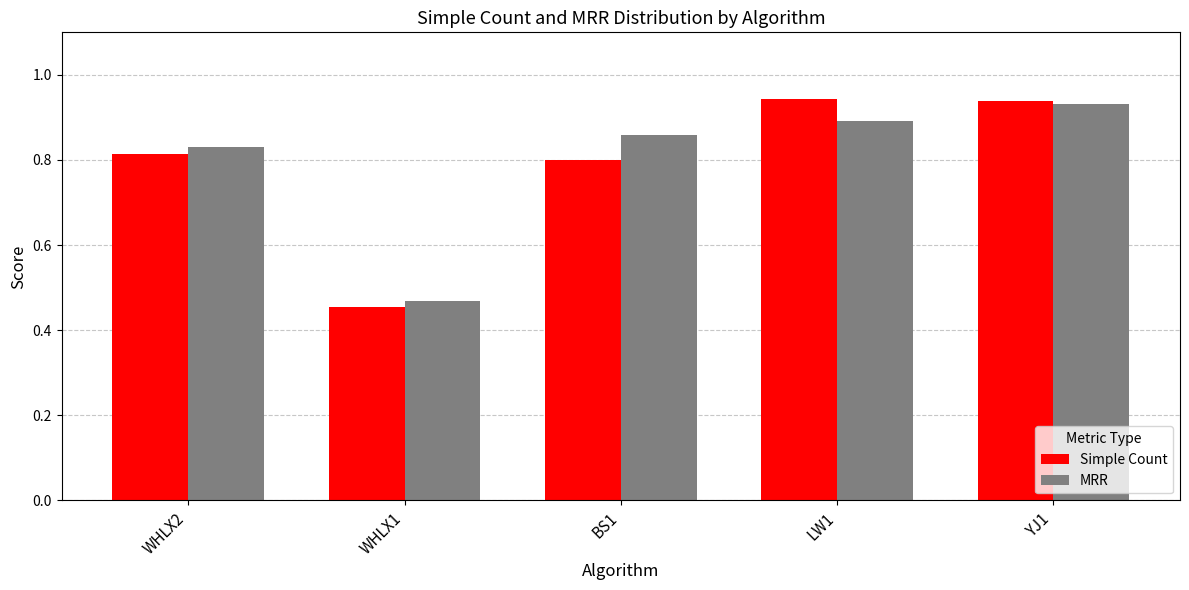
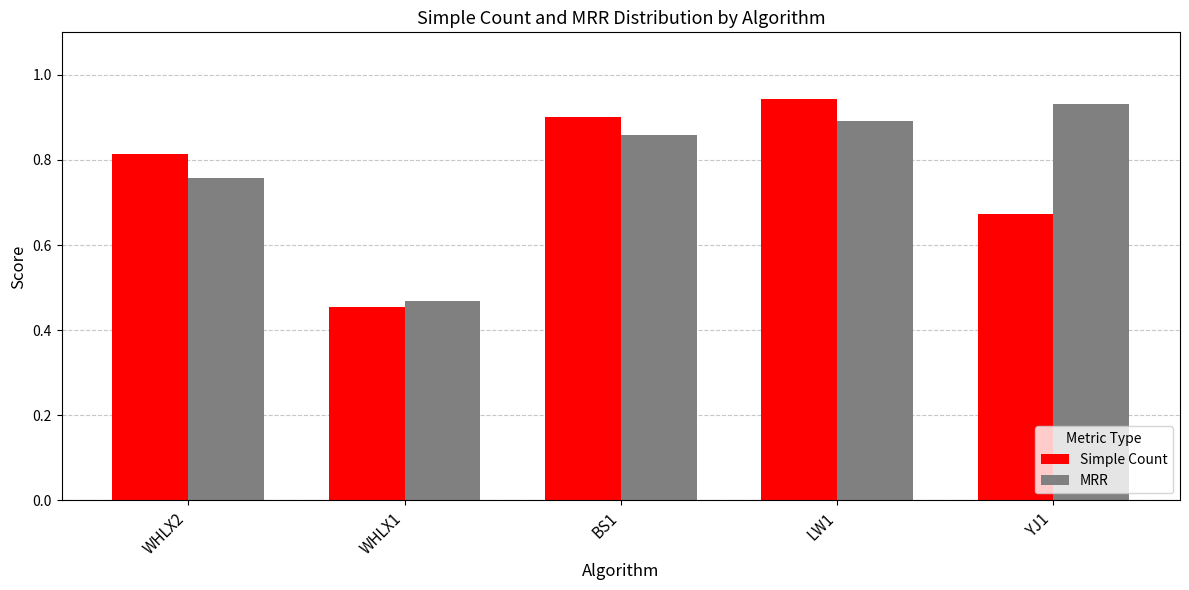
MRR, WHLX2: 0.83 -> 0.76
Simple Count, BS1: 0.8 -> 0.9
Simple Count, YJ1: 0.94 -> 0.67
